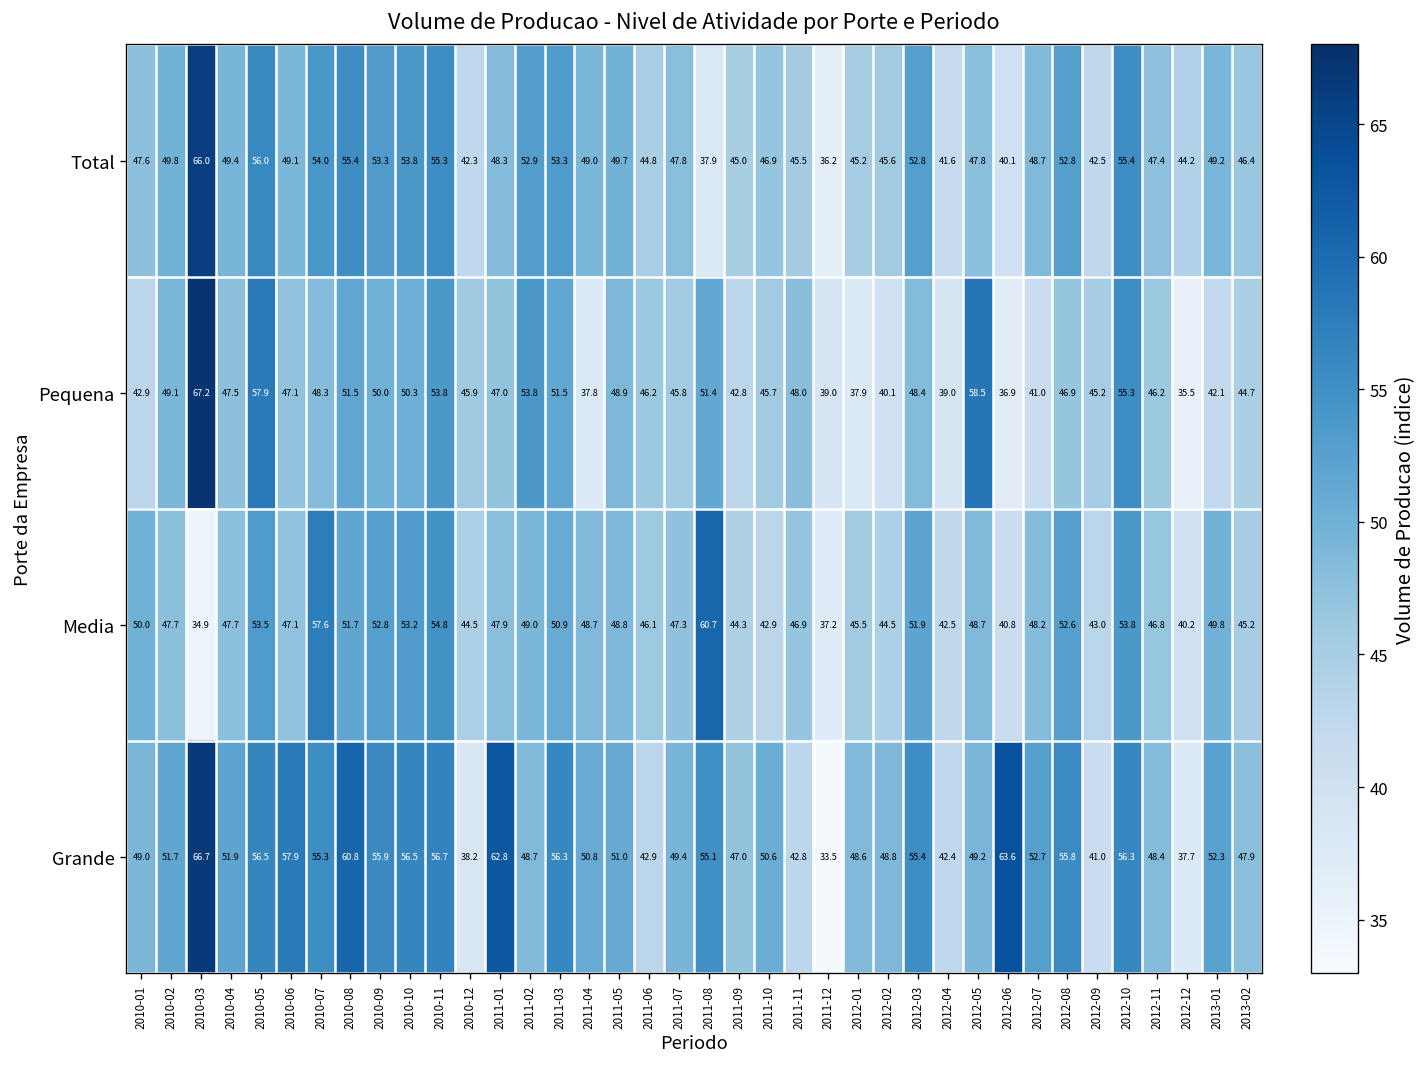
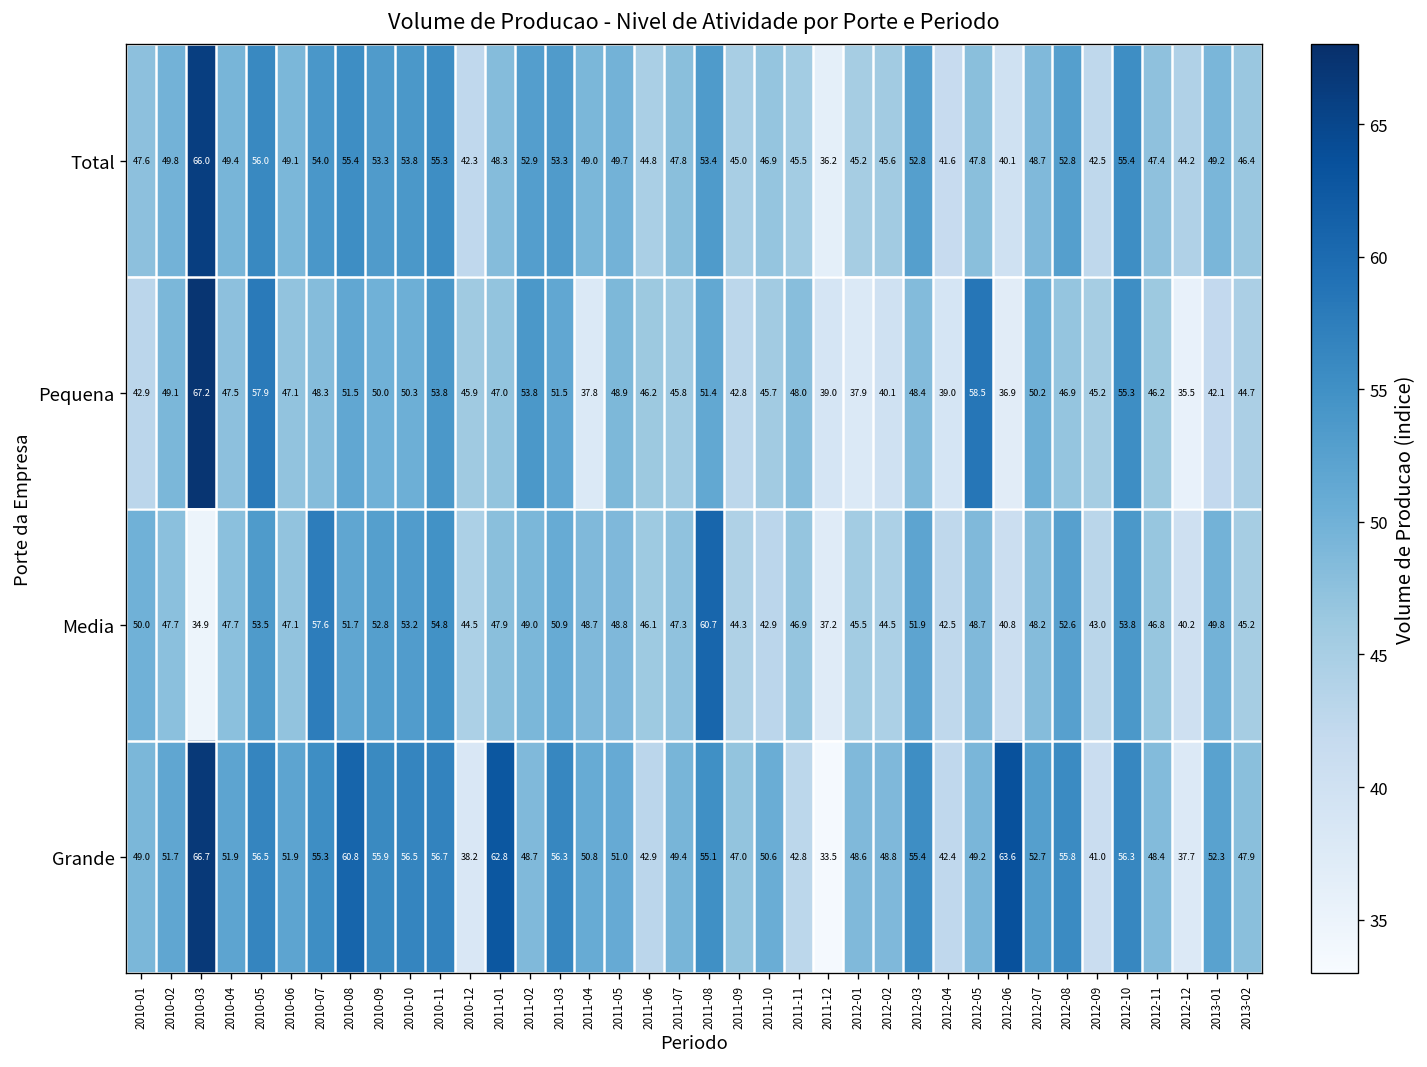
Total, 2011-08: 37.9 -> 53.4
Pequena, 2012-07: 41.0 -> 50.2
Grande, 2010-06: 57.9 -> 51.9
